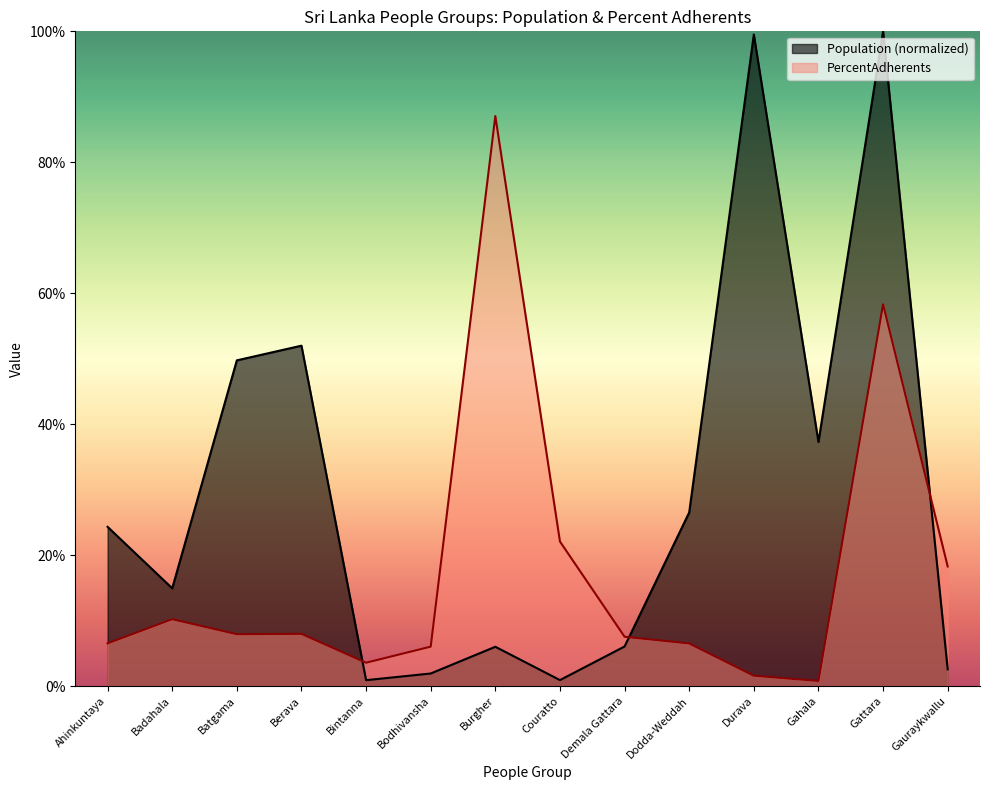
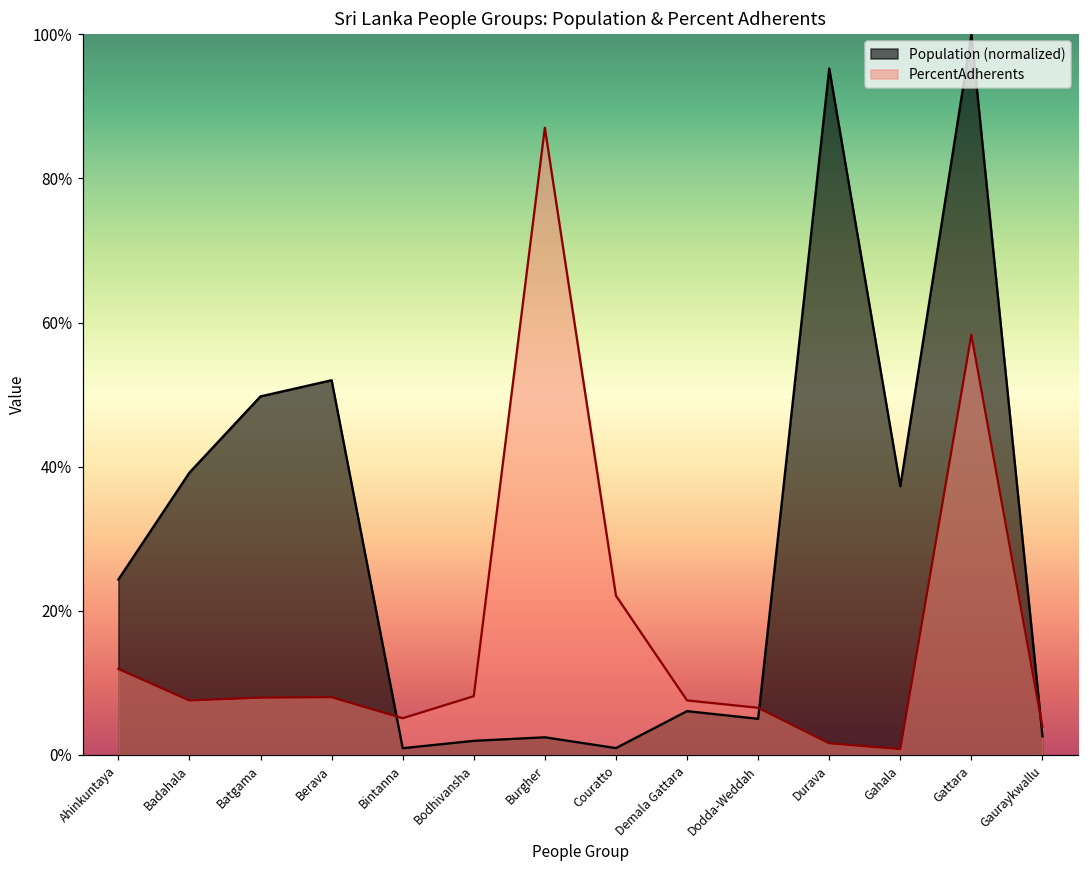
PercentAdherents, Ahinkuntaya: 7% -> 12%
Population (normalized), Badahala: 15% -> 39%
PercentAdherents, Badahala: 10% -> 8%
PercentAdherents, Bintanna: 4% -> 5%
PercentAdherents, Bodhivansha: 6% -> 8%
Population (normalized), Burgher: 6% -> 2%
Population (normalized), Dodda-Weddah: 27% -> 5%
Population (normalized), Durava: 100% -> 95%
PercentAdherents, Gauraykwallu: 18% -> 4%
